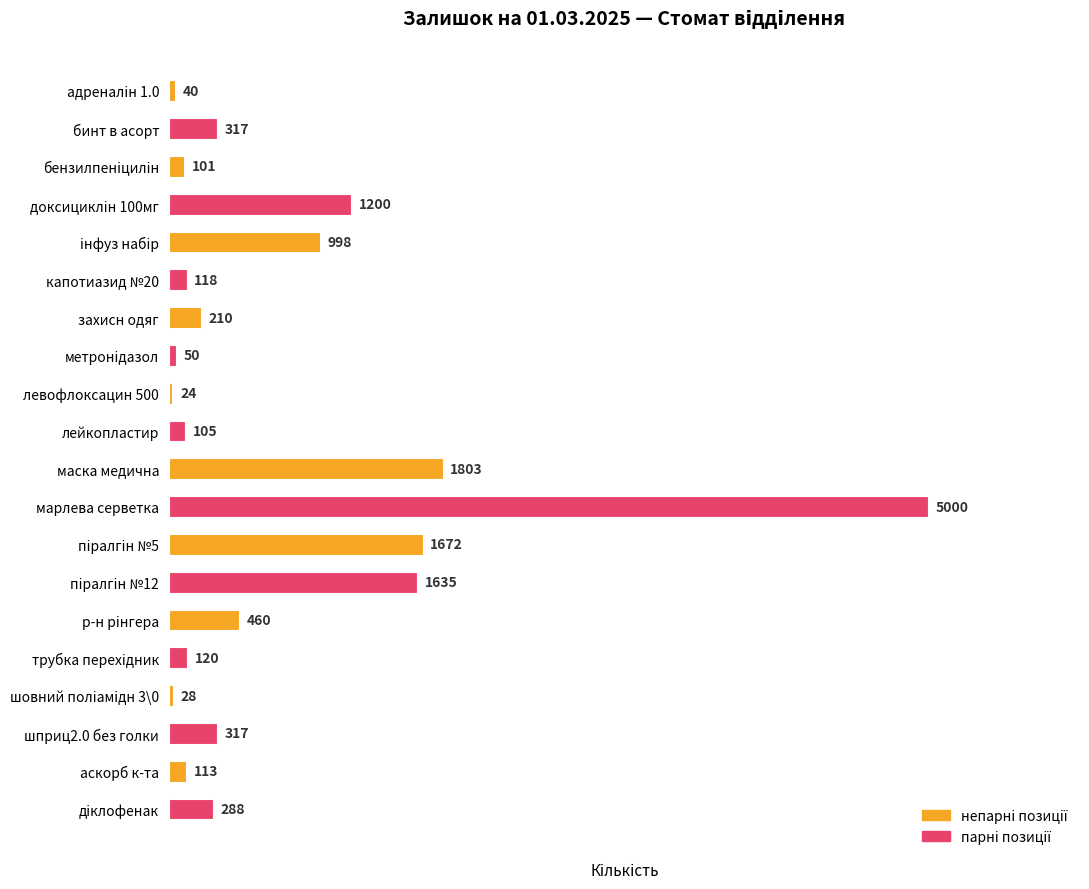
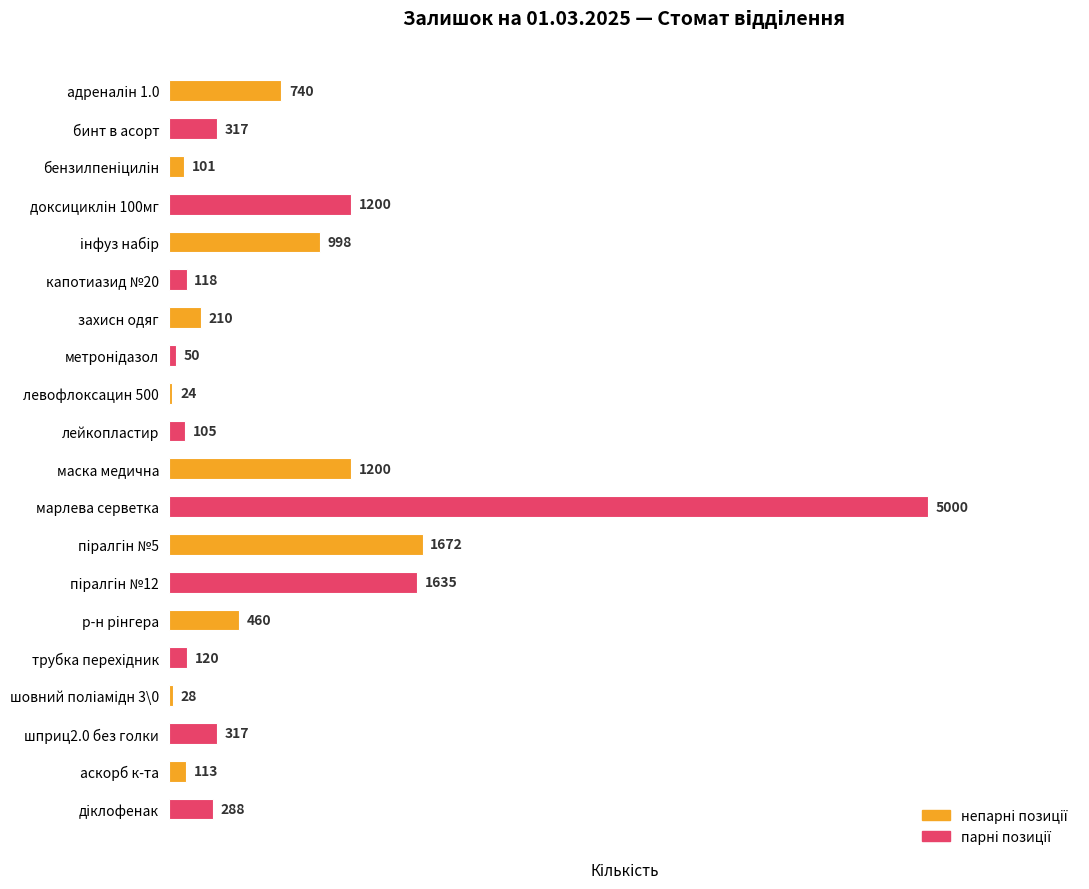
адреналін 1.0: 40 -> 740
маска медична: 1803 -> 1200
